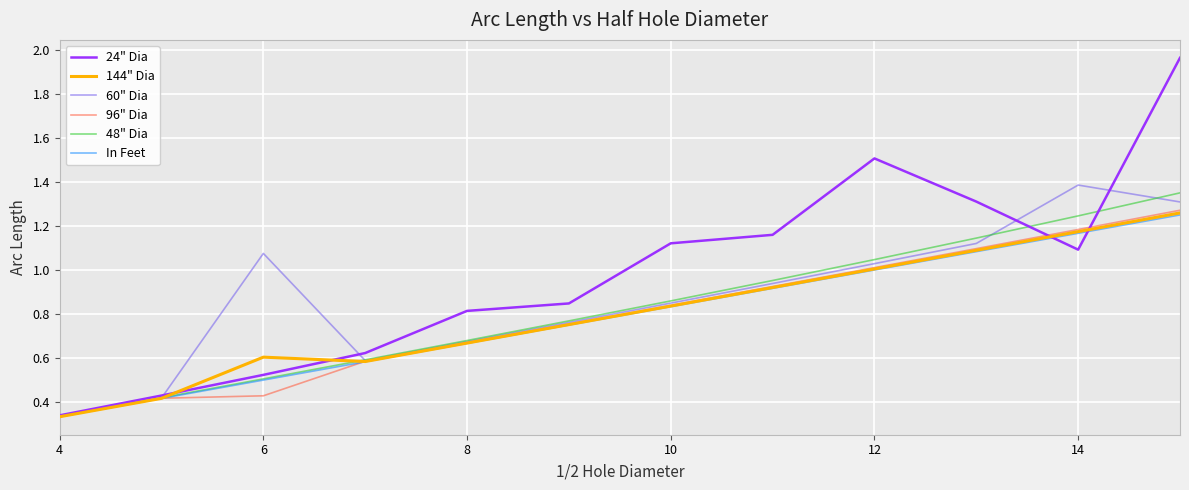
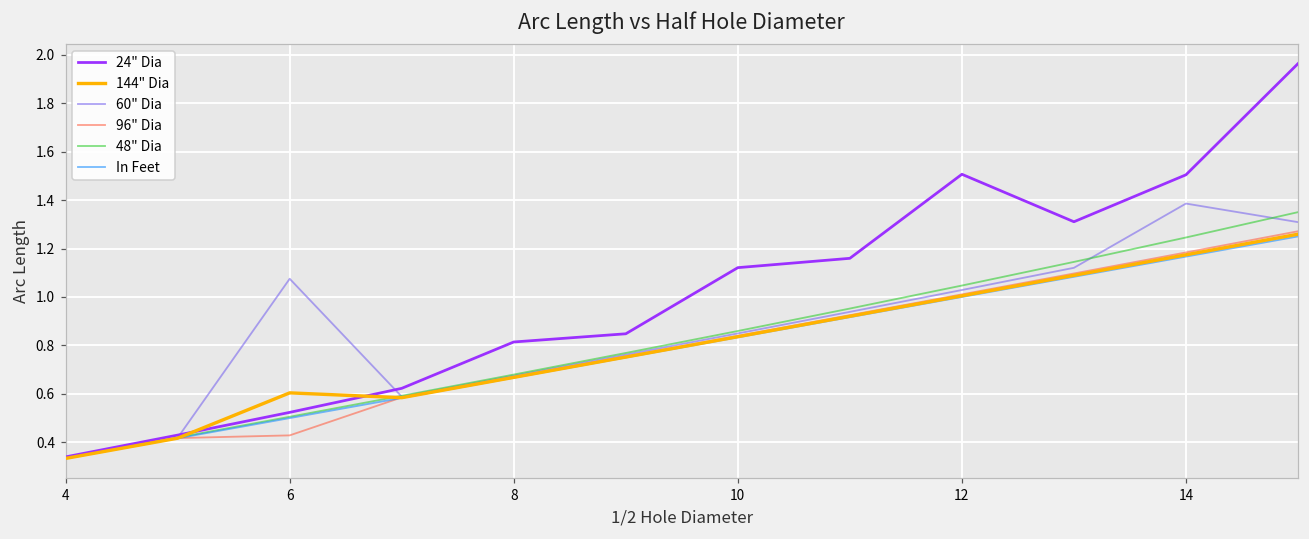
24" Dia, 14: 1.09 -> 1.50
